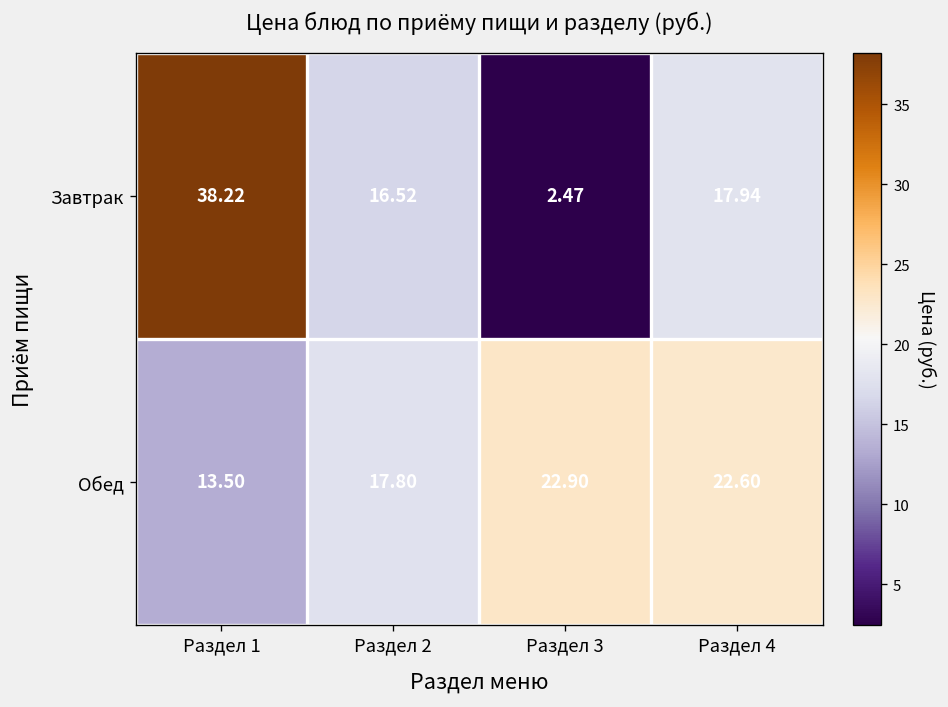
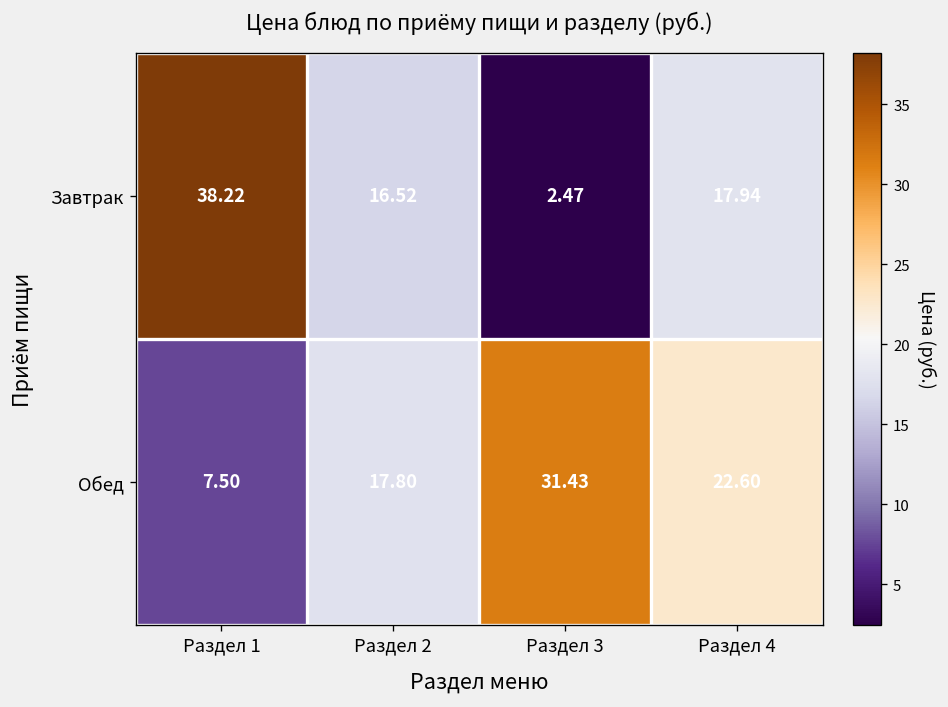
Обед, Раздел 1: 13.50 -> 7.50
Обед, Раздел 3: 22.90 -> 31.43
